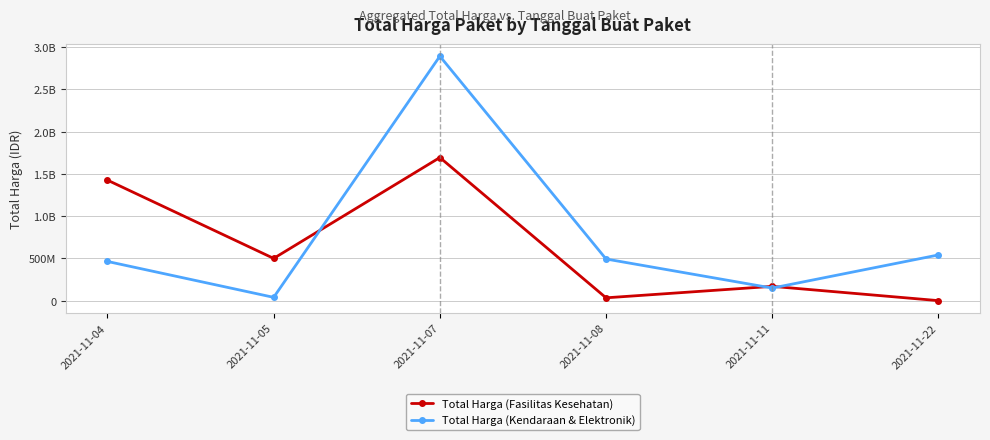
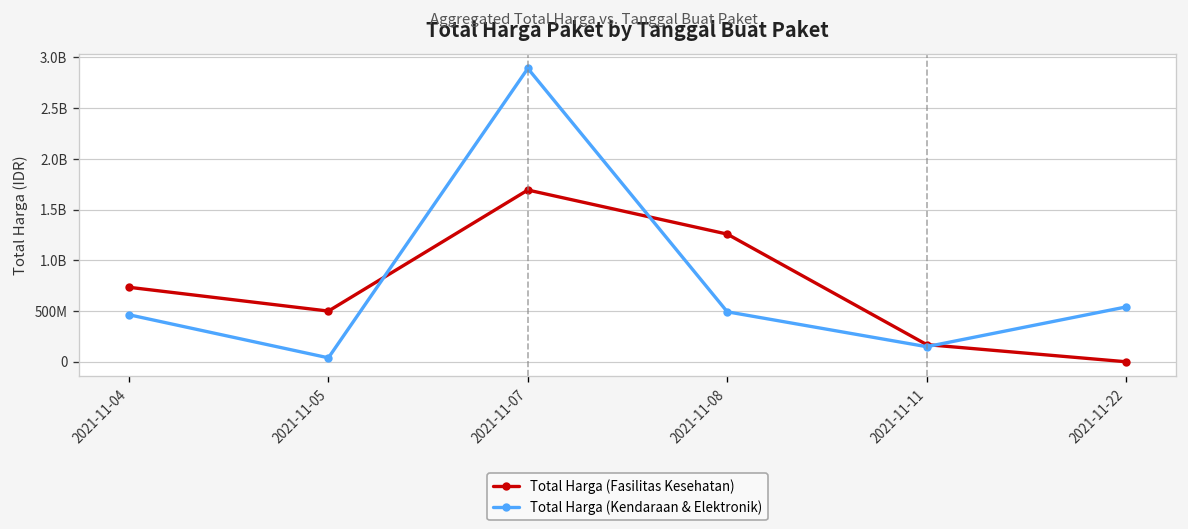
Total Harga (Fasilitas Kesehatan), 2021-11-04: 1400000000 -> 700000000
Total Harga (Fasilitas Kesehatan), 2021-11-08: 0 -> 1300000000
